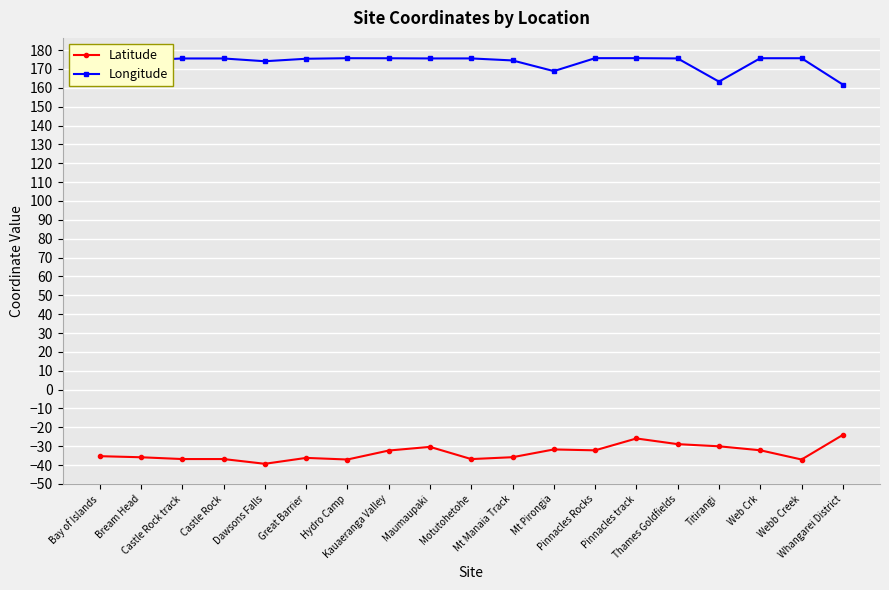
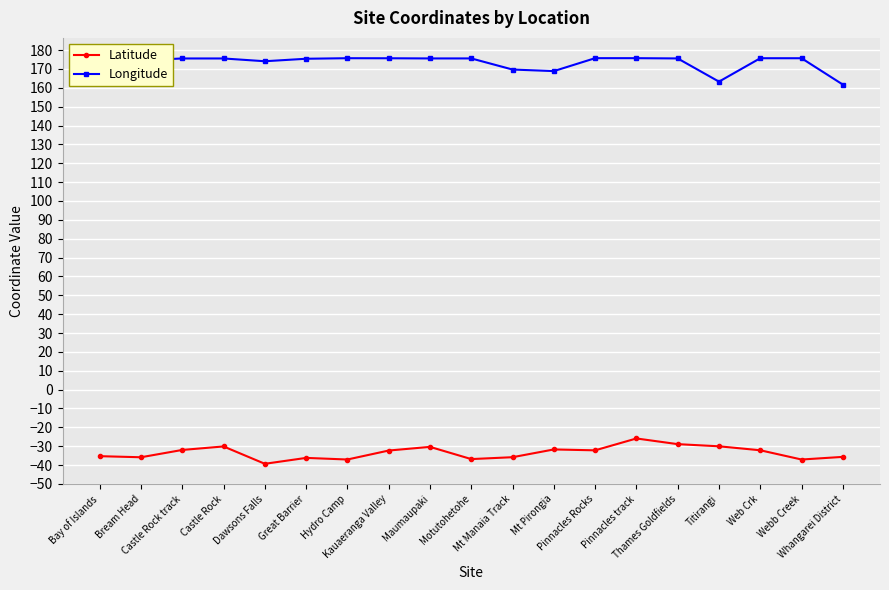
Latitude, Castle Rock track: -37 -> -32
Latitude, Castle Rock: -37 -> -30
Longitude, Mt Manaia Track: 175 -> 170
Latitude, Whangarei District: -24 -> -36
